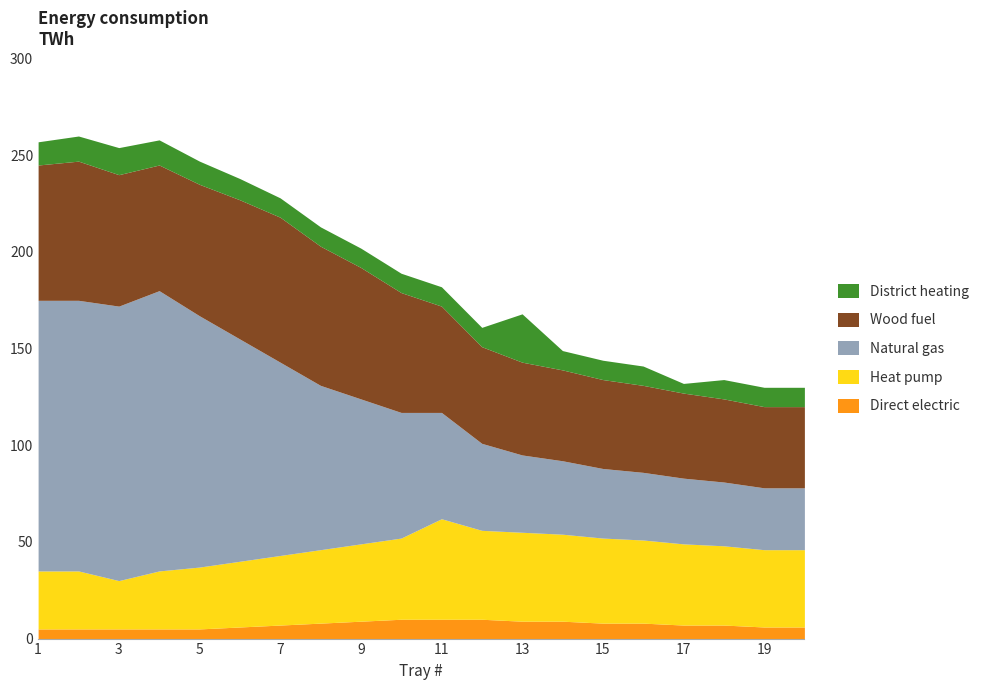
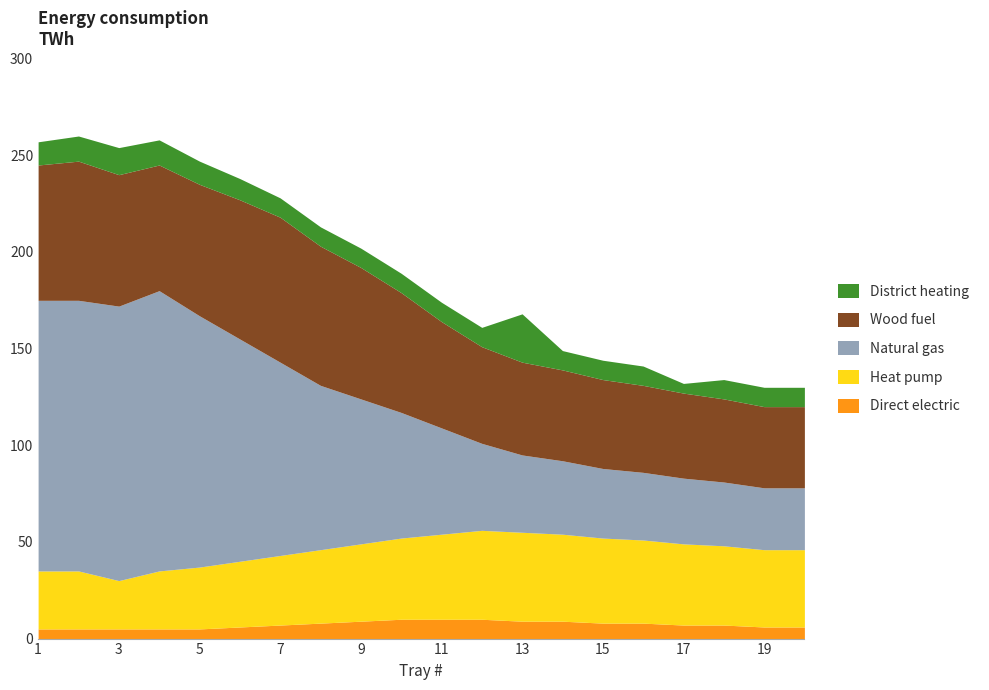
Heat pump, 11: 52 -> 44
